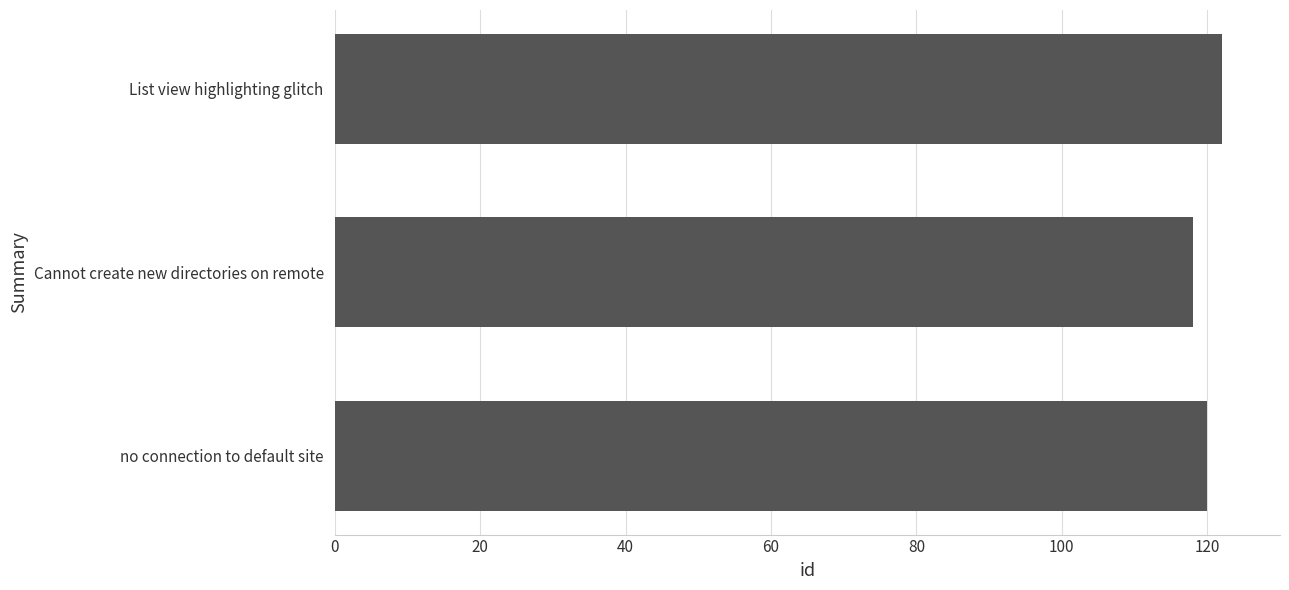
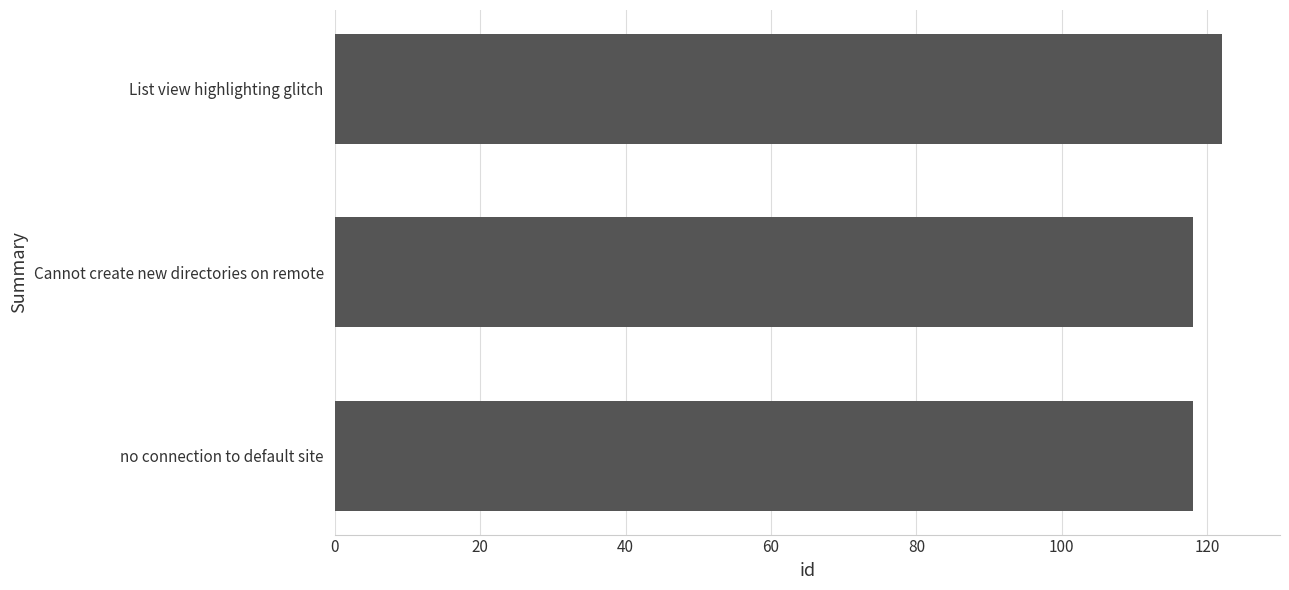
no connection to default site: 120 -> 118
